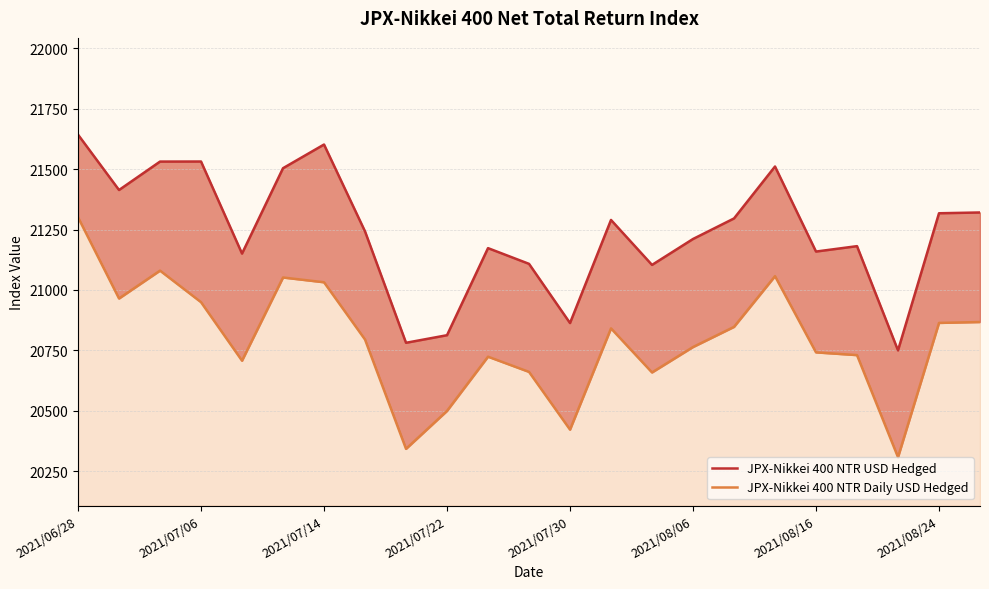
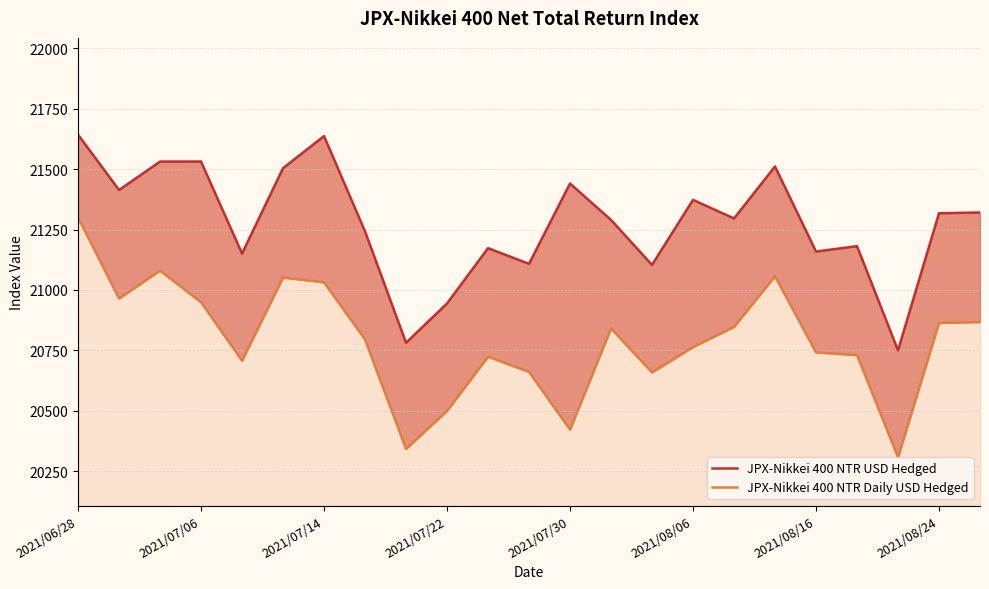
JPX-Nikkei 400 NTR USD Hedged, 2021/07/14: 21600 -> 21640
JPX-Nikkei 400 NTR USD Hedged, 2021/07/22: 20810 -> 20940
JPX-Nikkei 400 NTR USD Hedged, 2021/07/30: 20860 -> 21440
JPX-Nikkei 400 NTR USD Hedged, 2021/08/06: 21210 -> 21370
